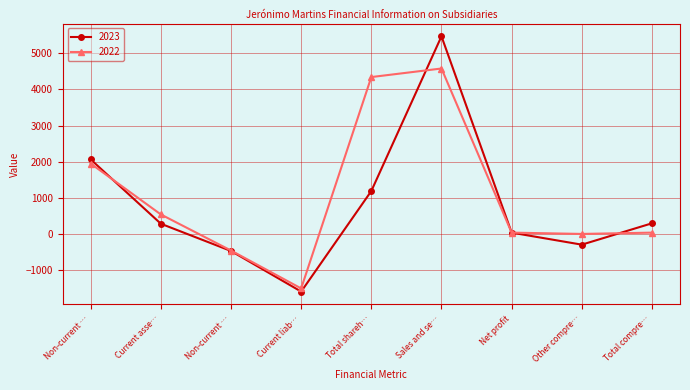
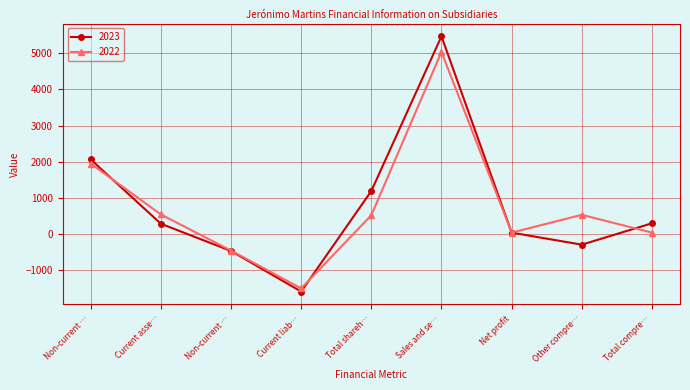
2022, Total shareh…: 4300 -> 500
2022, Sales and se…: 4600 -> 5000
2022, Other compre…: 0 -> 500
